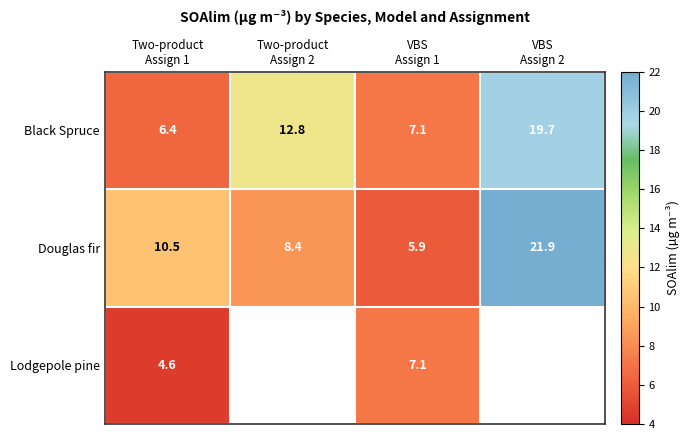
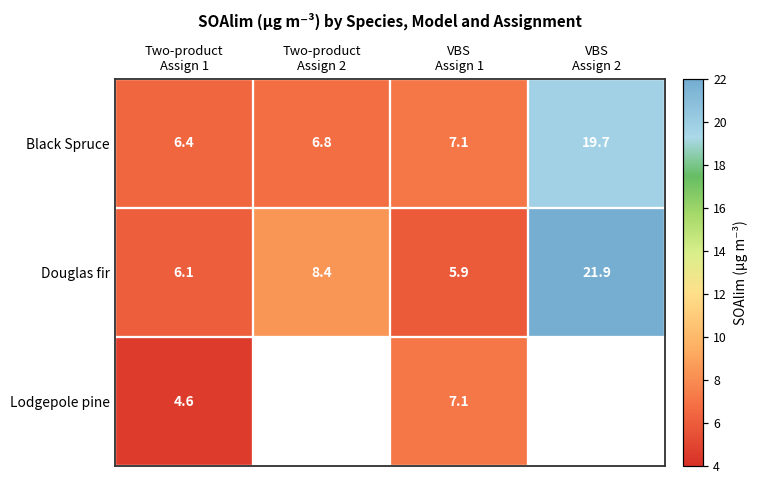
Black Spruce, Two-product Assign 2: 12.8 -> 6.8
Douglas fir, Two-product Assign 1: 10.5 -> 6.1
